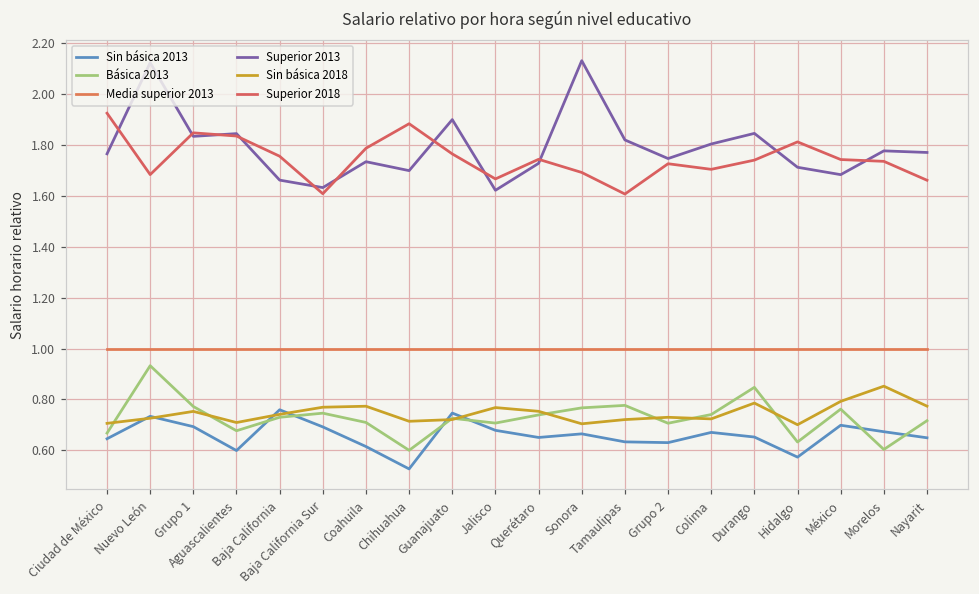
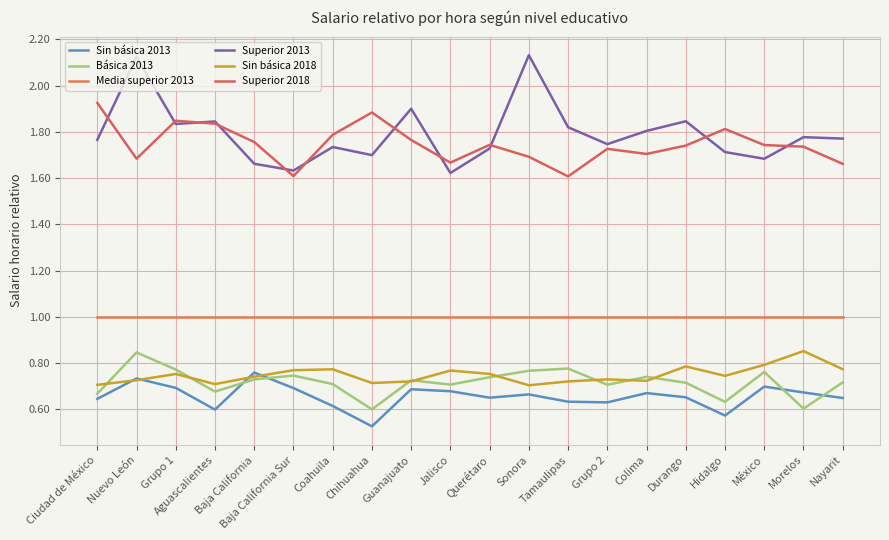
Básica 2013, Nuevo León: 0.93 -> 0.85
Sin básica 2013, Guanajuato: 0.75 -> 0.69
Básica 2013, Durango: 0.85 -> 0.72
Sin básica 2018, Hidalgo: 0.70 -> 0.75
